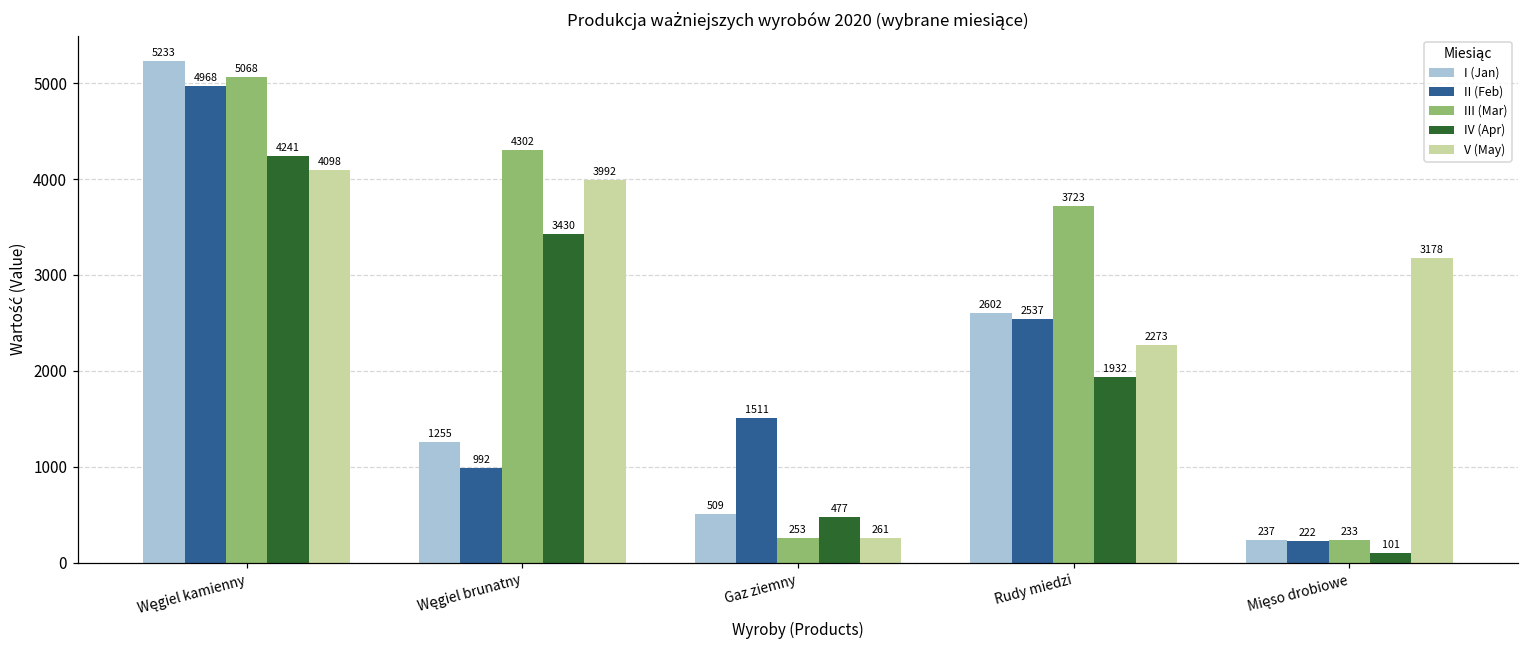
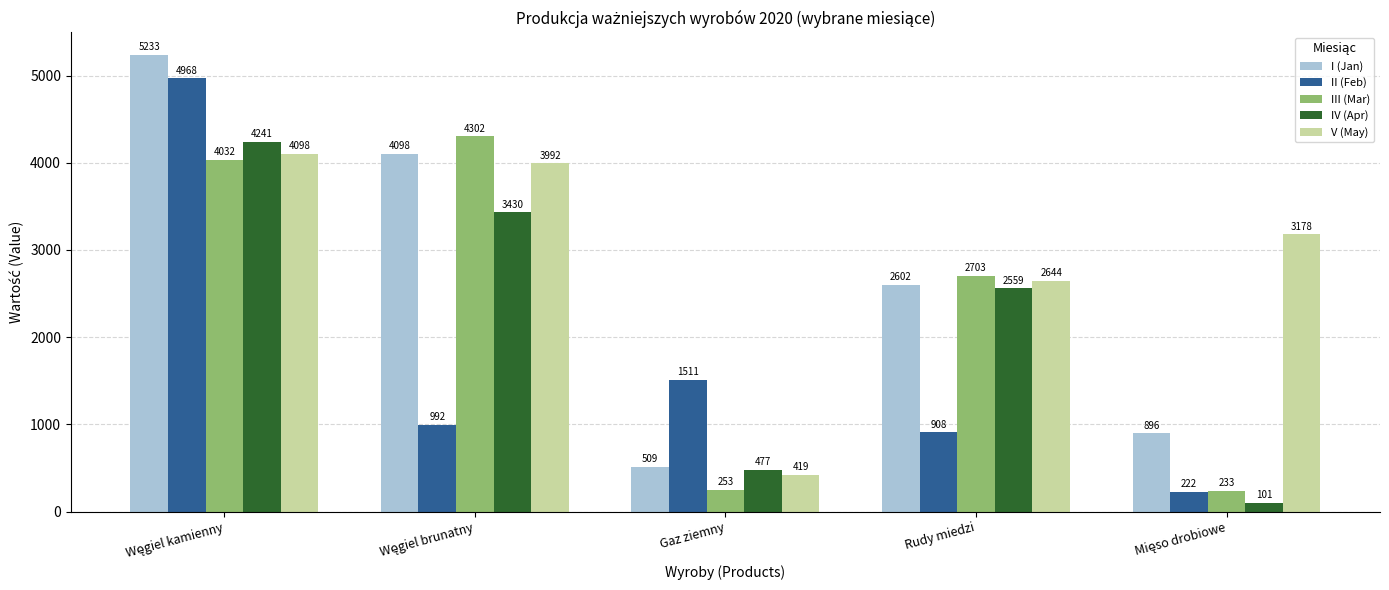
III (Mar), Węgiel kamienny: 5068 -> 4032
I (Jan), Węgiel brunatny: 1255 -> 4098
V (May), Gaz ziemny: 261 -> 419
II (Feb), Rudy miedzi: 2537 -> 908
III (Mar), Rudy miedzi: 3723 -> 2703
IV (Apr), Rudy miedzi: 1932 -> 2559
V (May), Rudy miedzi: 2273 -> 2644
I (Jan), Mięso drobiowe: 237 -> 896
